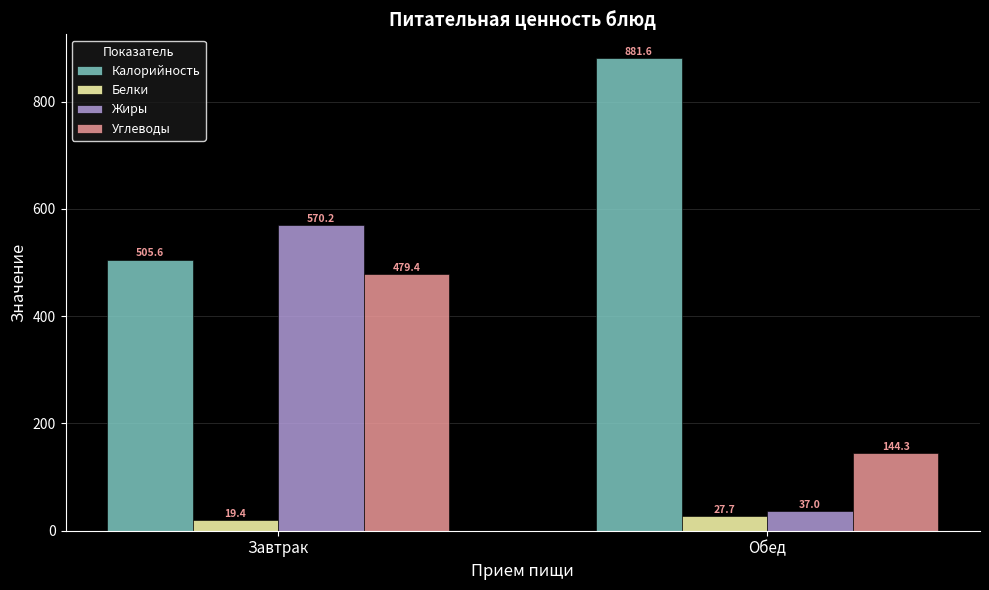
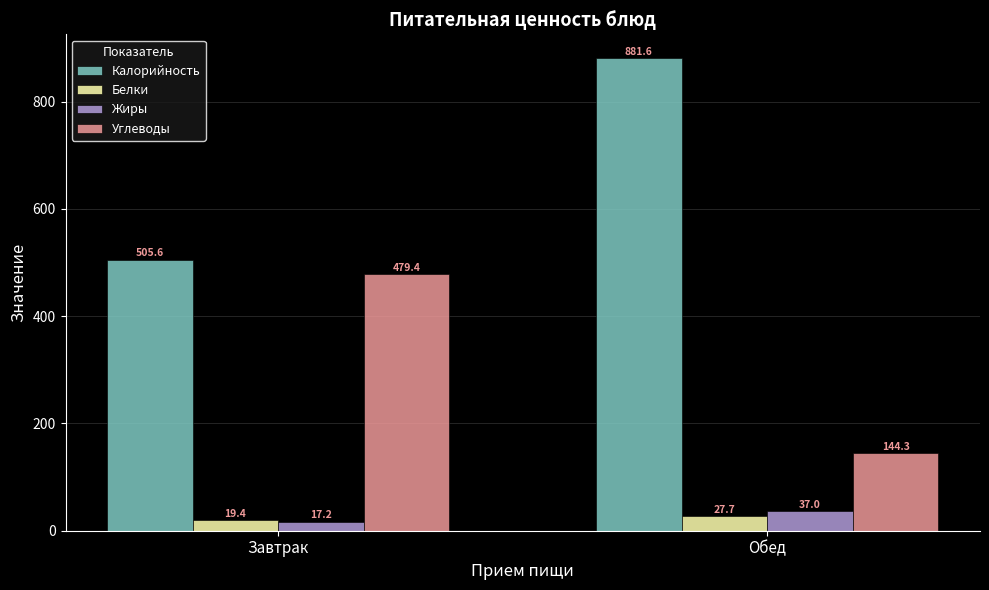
Жиры, Завтрак: 570.2 -> 17.2
